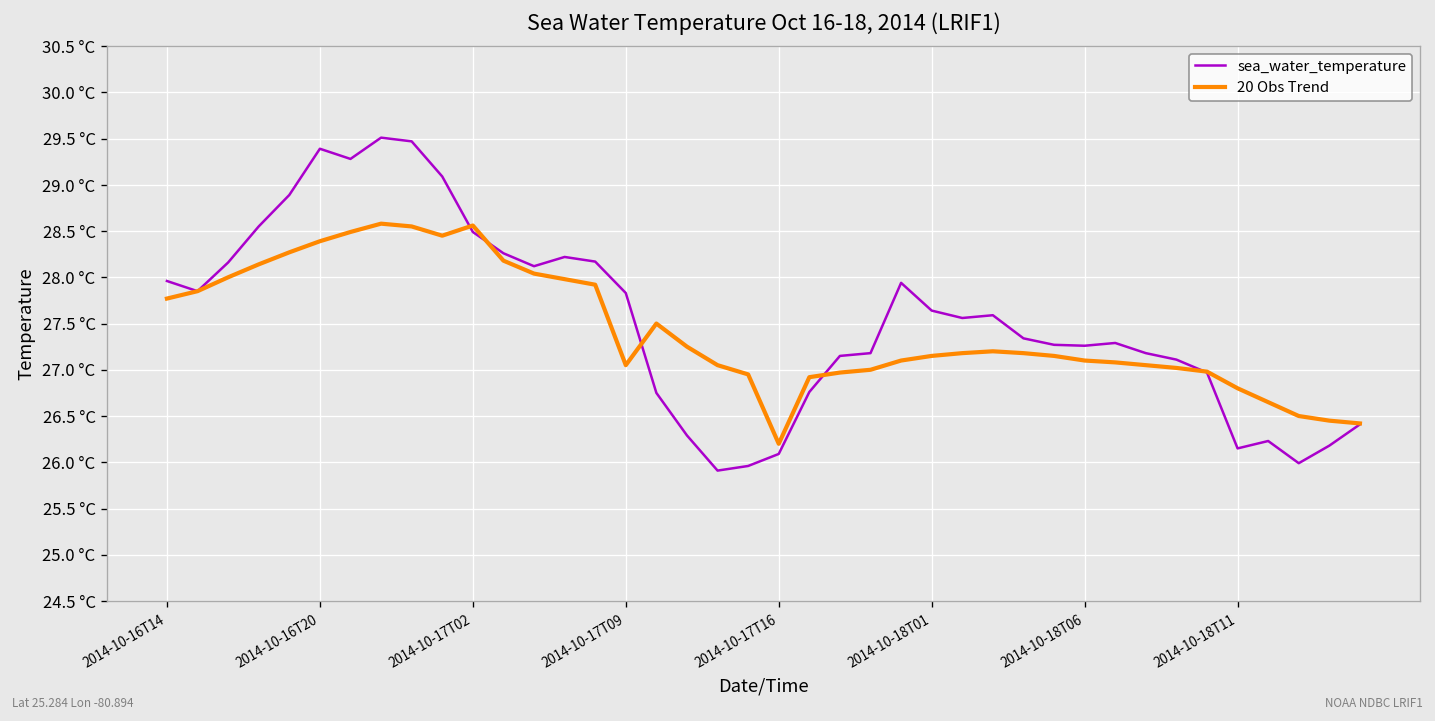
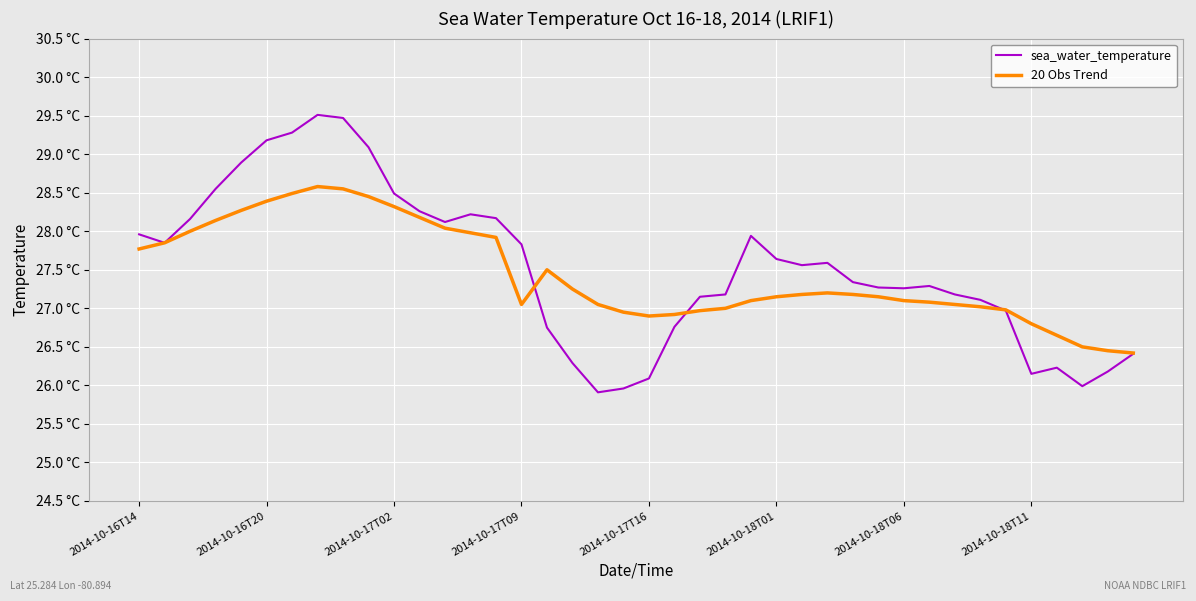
sea_water_temperature, 2014-10-16T20: 29.4 °C -> 29.2 °C
20 Obs Trend, 2014-10-17T02: 28.6 °C -> 28.3 °C
20 Obs Trend, 2014-10-17T16: 26.2 °C -> 26.9 °C
